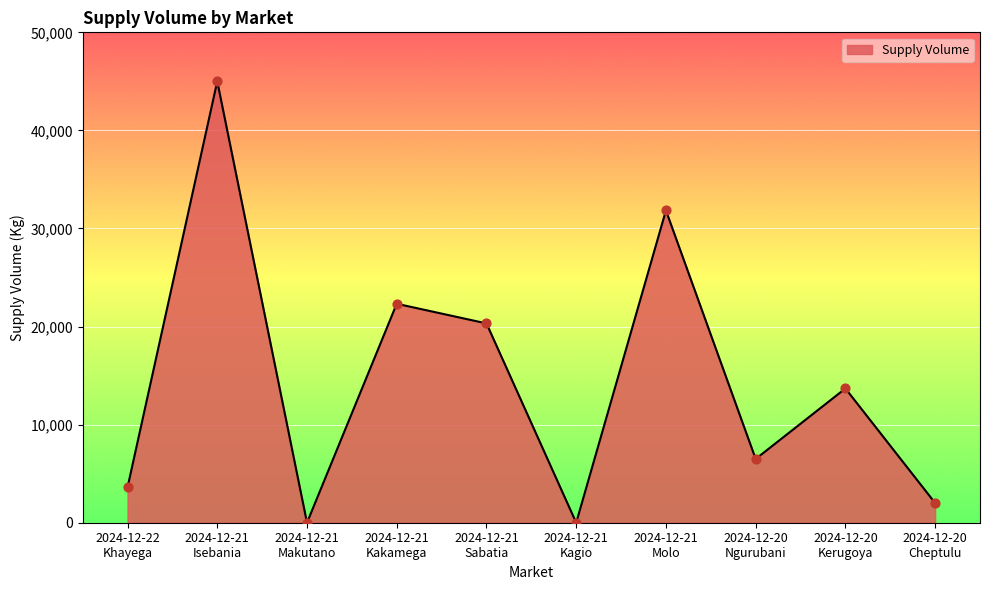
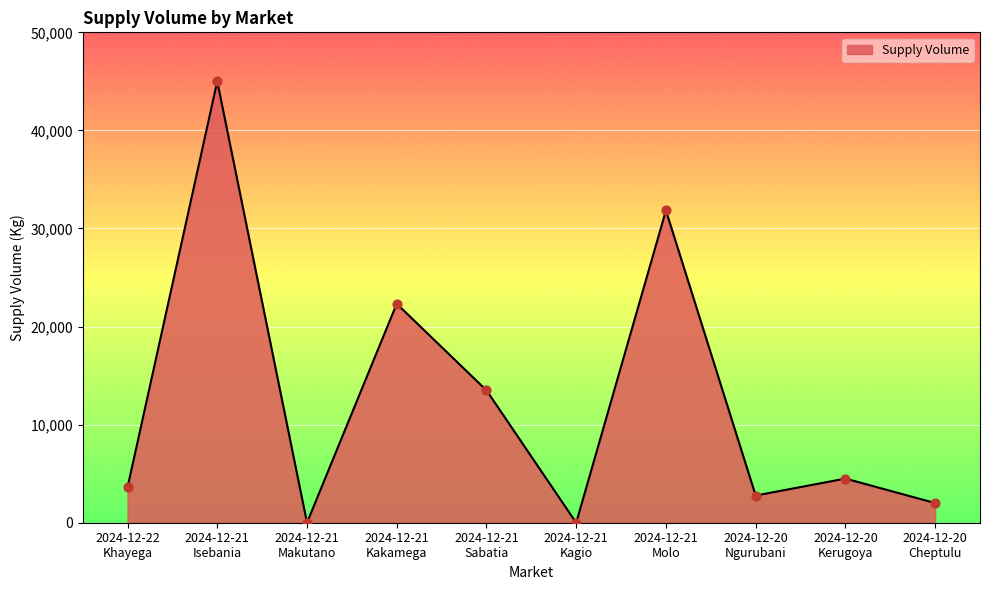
2024-12-21 Sabatia: 20,000 -> 14,000
2024-12-20 Ngurubani: 7,000 -> 3,000
2024-12-20 Kerugoya: 14,000 -> 5,000
